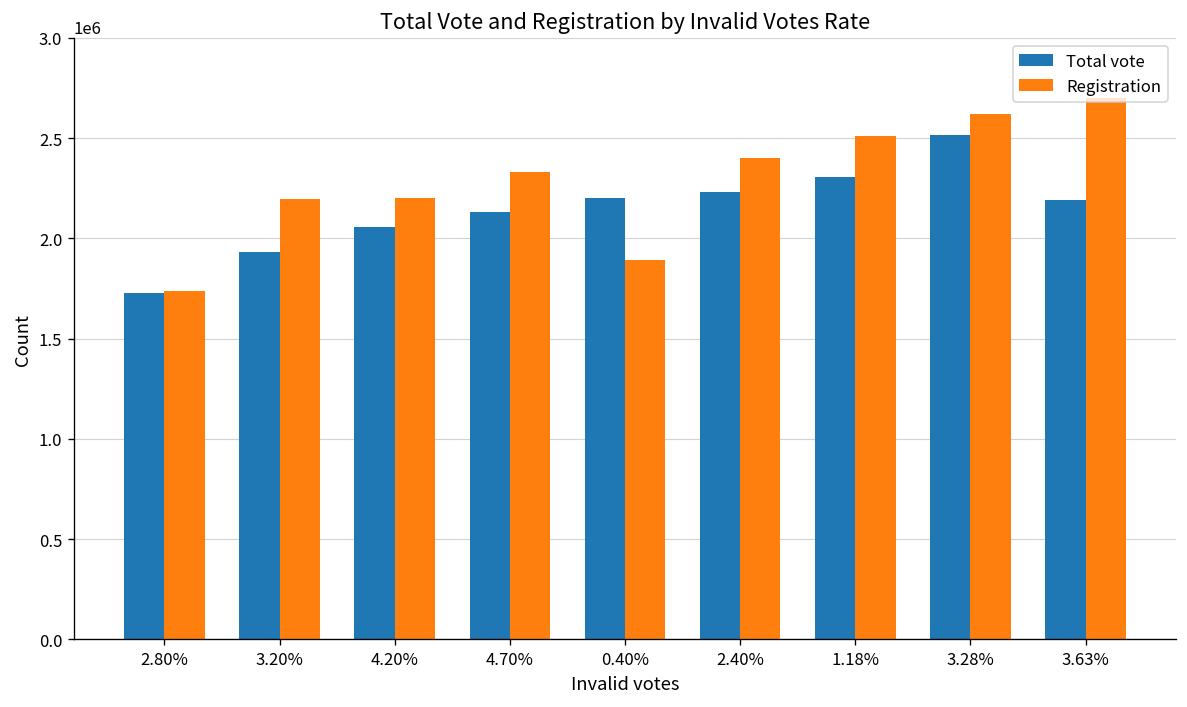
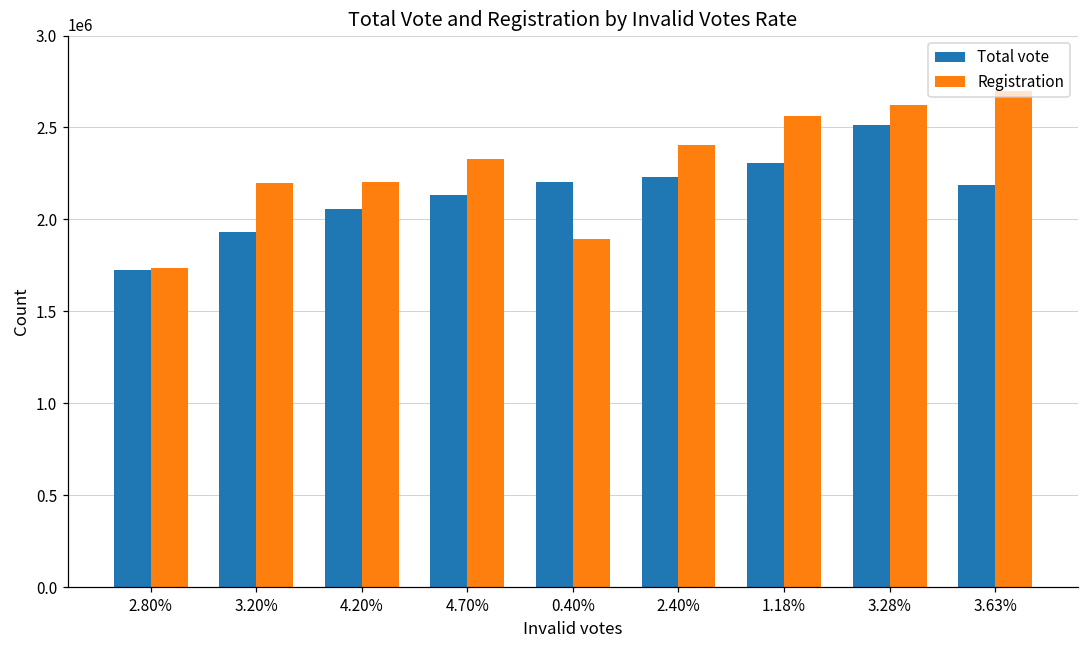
Registration, 1.18%: 2510000 -> 2560000
